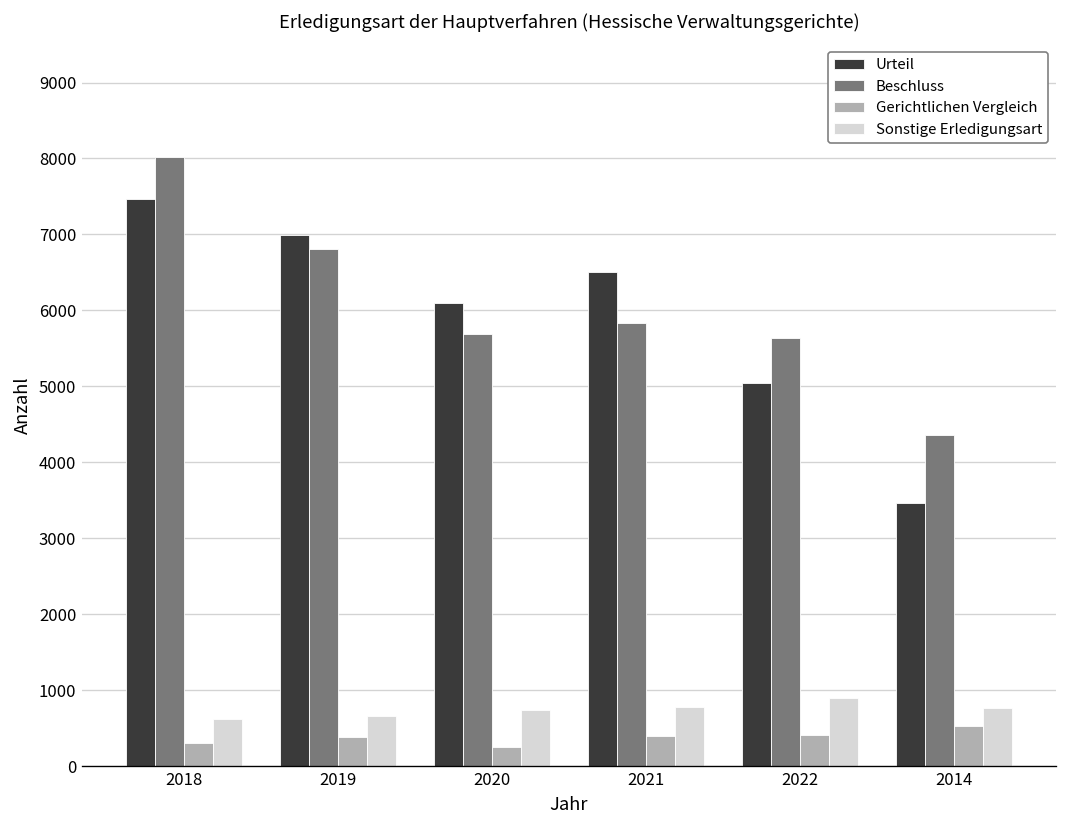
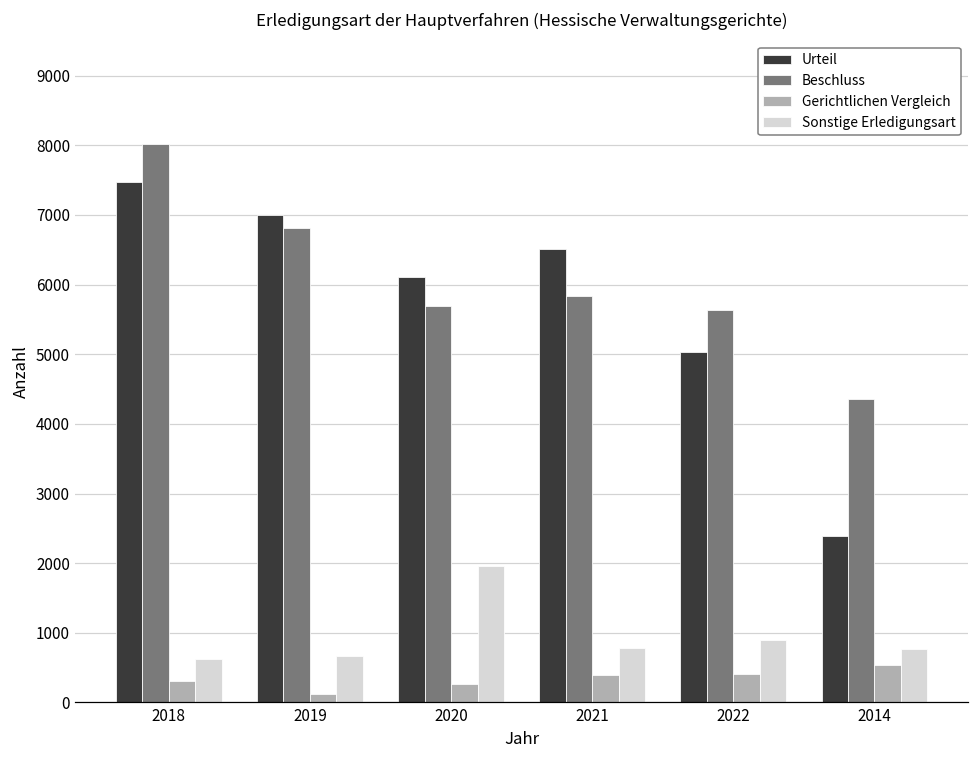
Gerichtlichen Vergleich, 2019: 400 -> 100
Sonstige Erledigungsart, 2020: 700 -> 2000
Urteil, 2014: 3500 -> 2400
